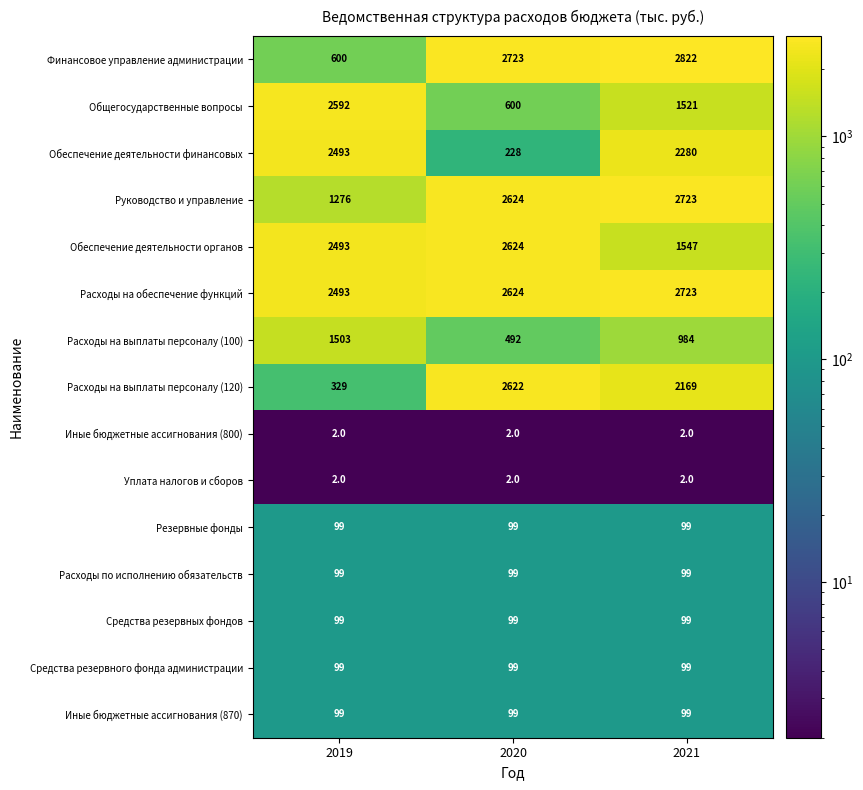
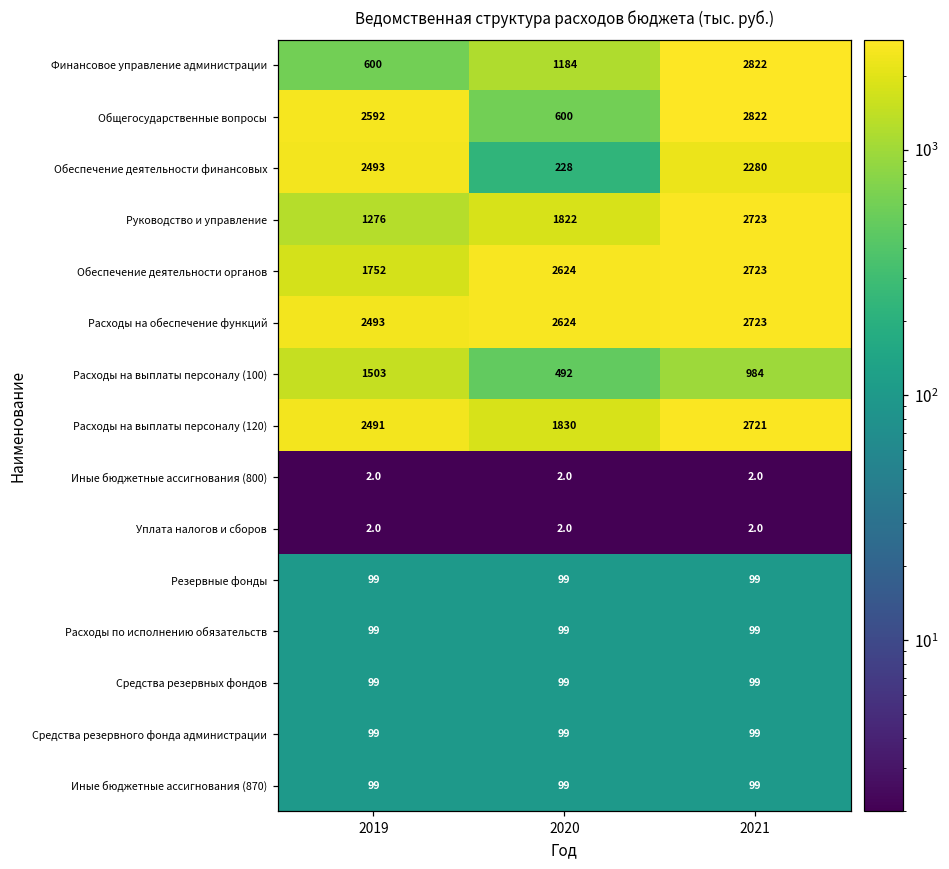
Финансовое управление администрации, 2020: 2723 -> 1184
Общегосударственные вопросы, 2021: 1521 -> 2822
Руководство и управление, 2020: 2624 -> 1822
Обеспечение деятельности органов, 2019: 2493 -> 1752
Обеспечение деятельности органов, 2021: 1547 -> 2723
Расходы на выплаты персоналу (120), 2019: 329 -> 2491
Расходы на выплаты персоналу (120), 2020: 2622 -> 1830
Расходы на выплаты персоналу (120), 2021: 2169 -> 2721
